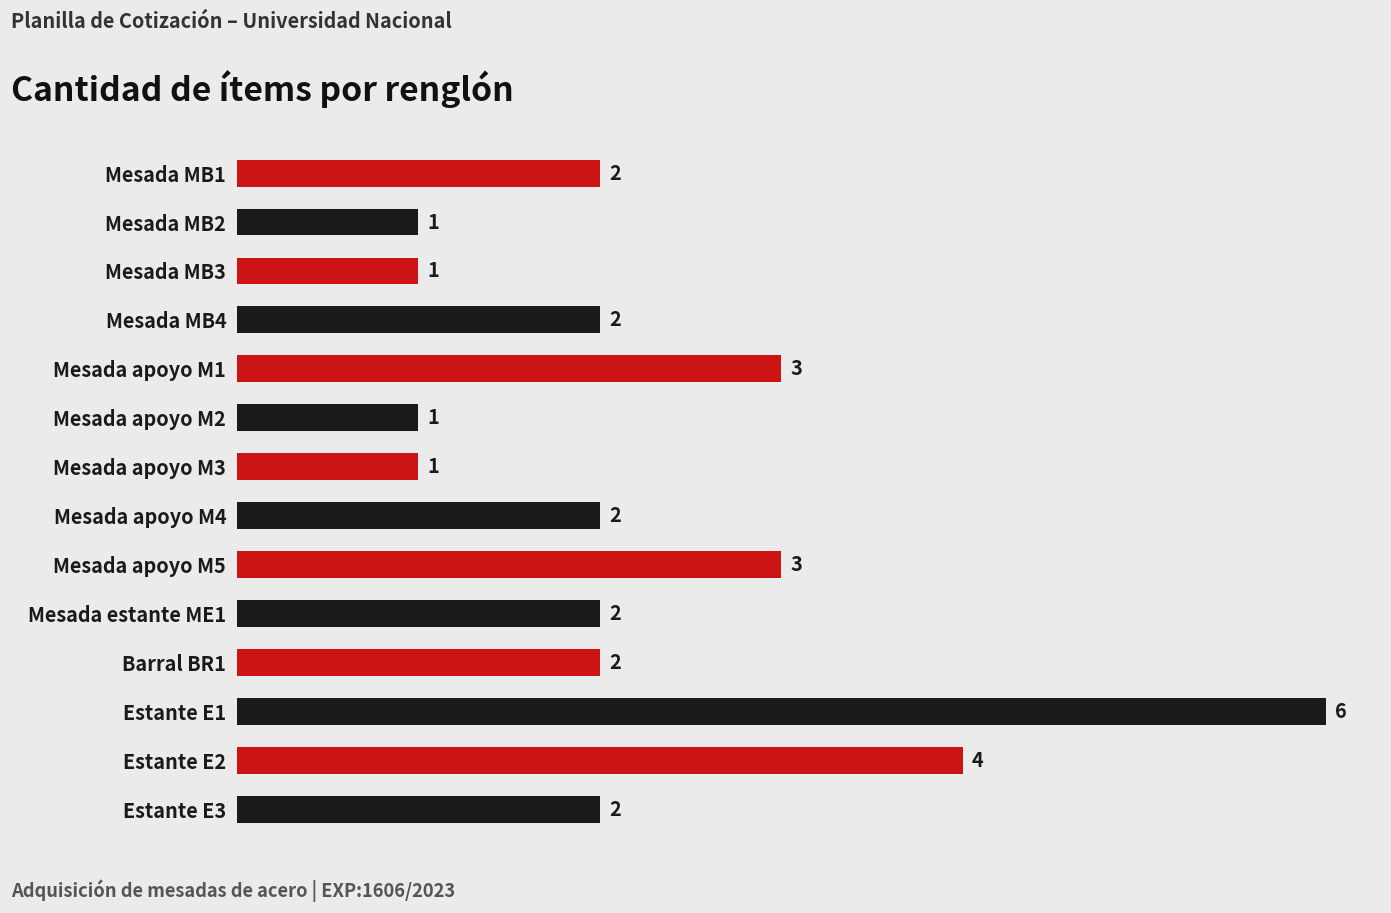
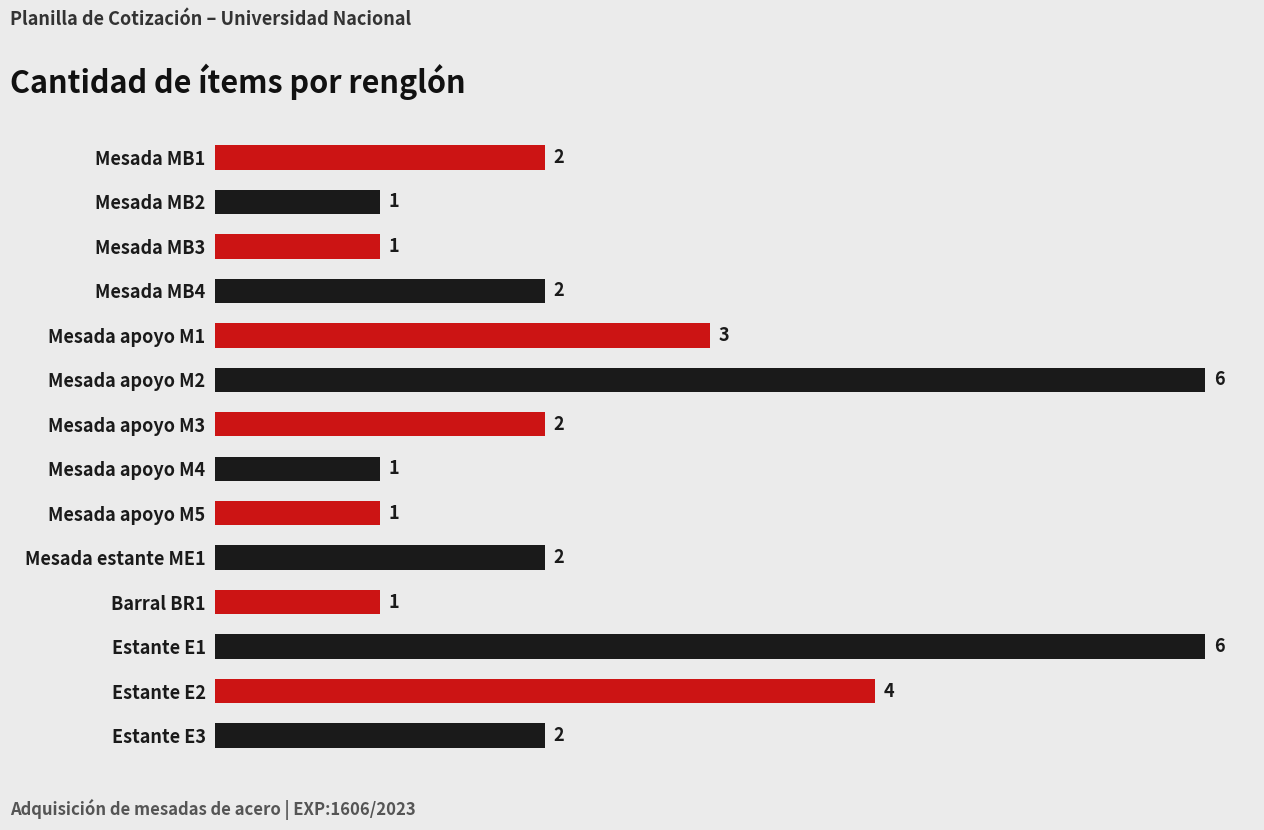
Mesada apoyo M2: 1 -> 6
Mesada apoyo M3: 1 -> 2
Mesada apoyo M4: 2 -> 1
Mesada apoyo M5: 3 -> 1
Barral BR1: 2 -> 1
